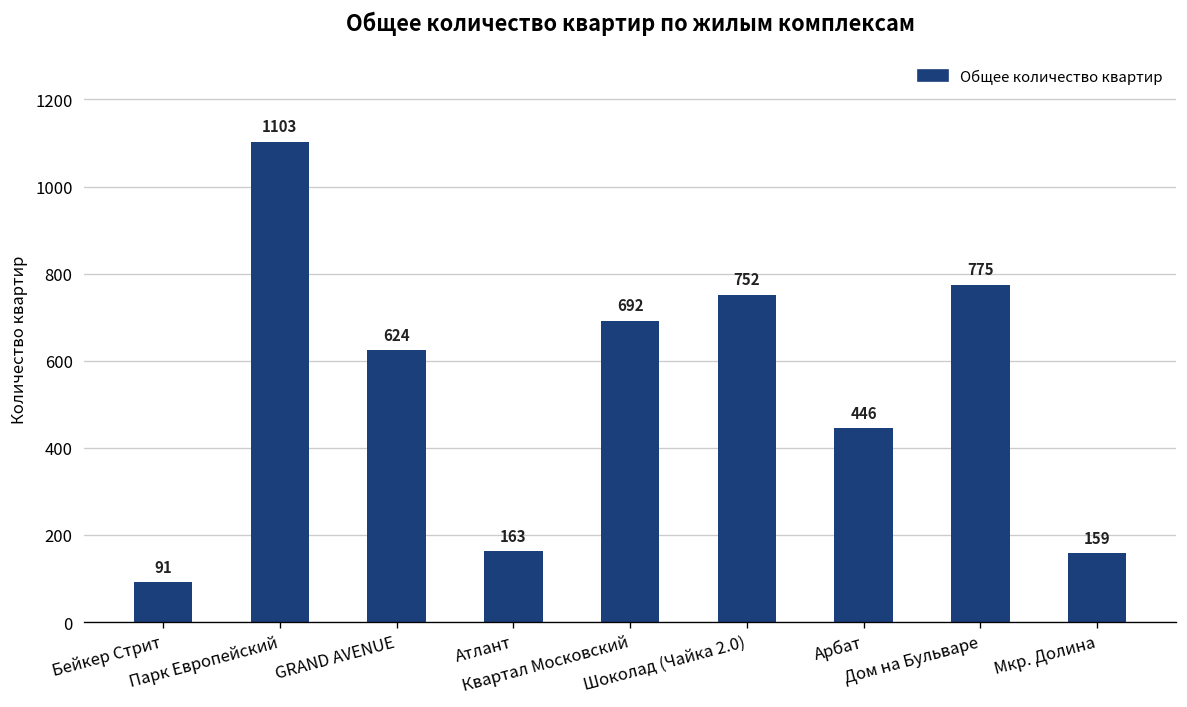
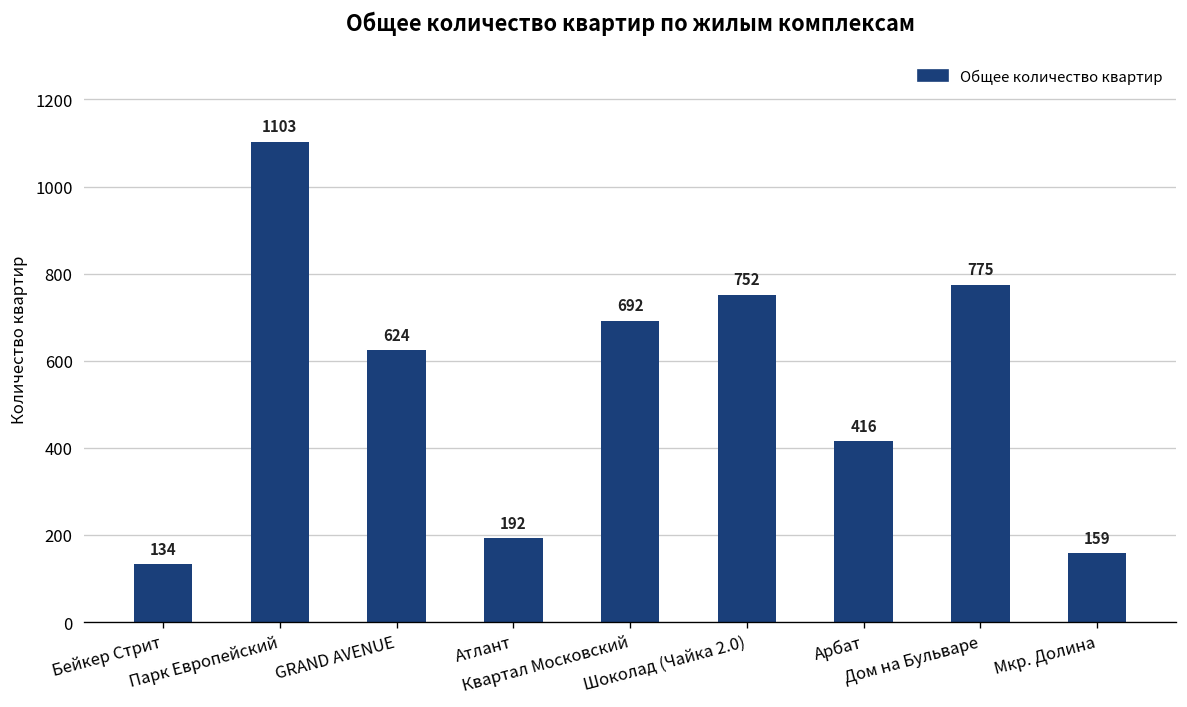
Бейкер Стрит: 91 -> 134
Атлант: 163 -> 192
Арбат: 446 -> 416
